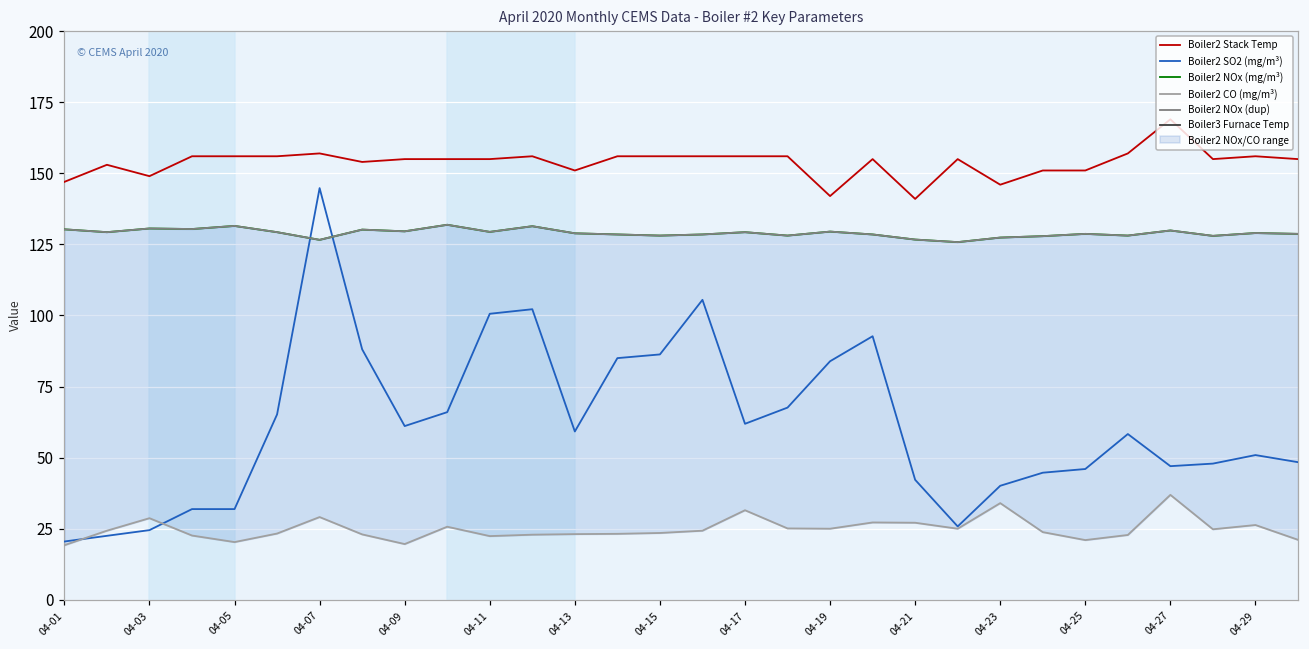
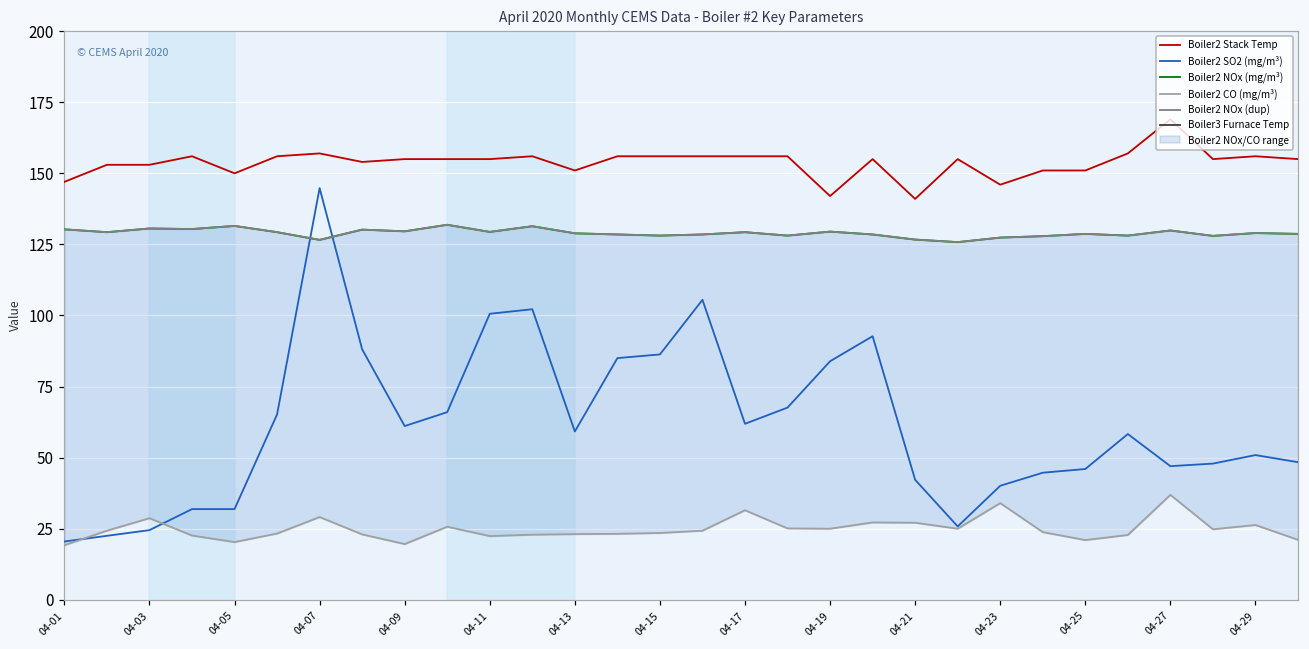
Boiler2 Stack Temp, 04-03: 149 -> 153
Boiler2 Stack Temp, 04-05: 156 -> 150
